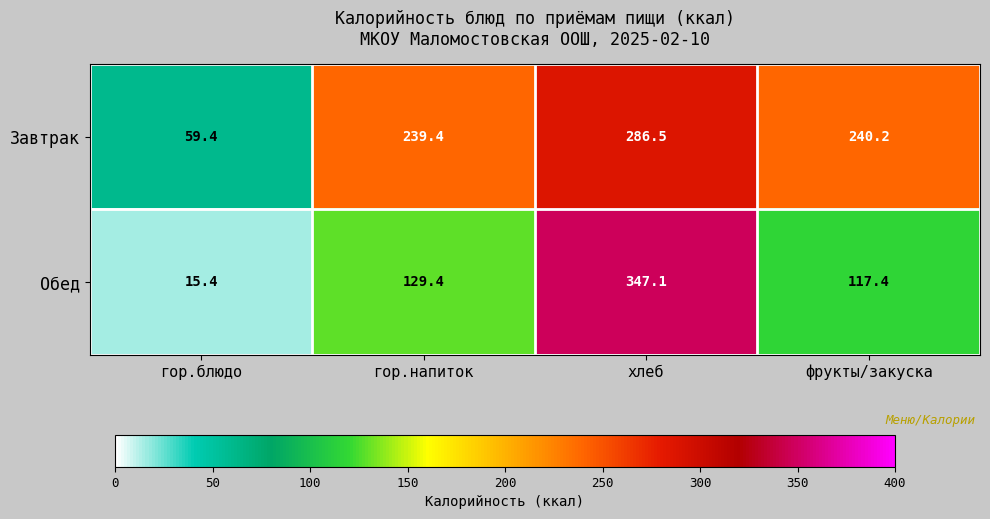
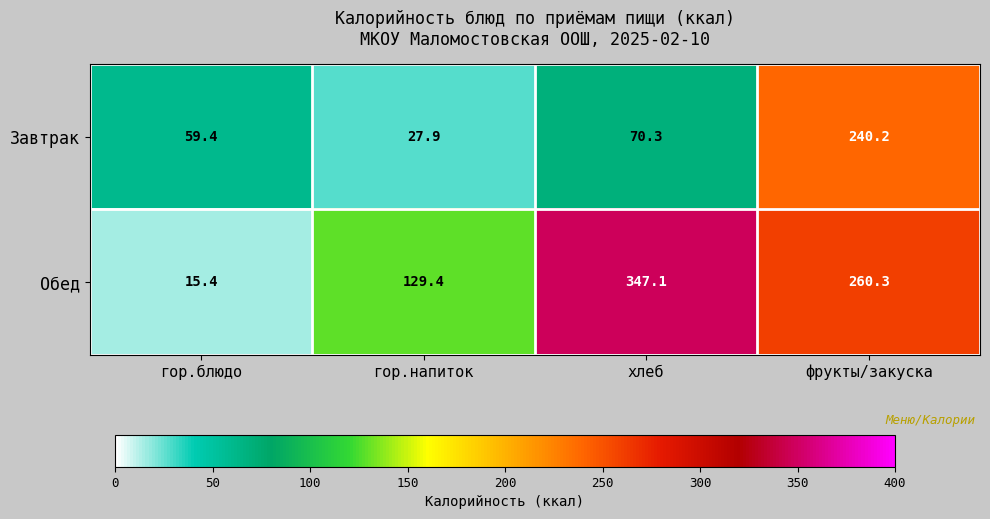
Завтрак, гор.напиток: 239.4 -> 27.9
Завтрак, хлеб: 286.5 -> 70.3
Обед, фрукты/закуска: 117.4 -> 260.3
